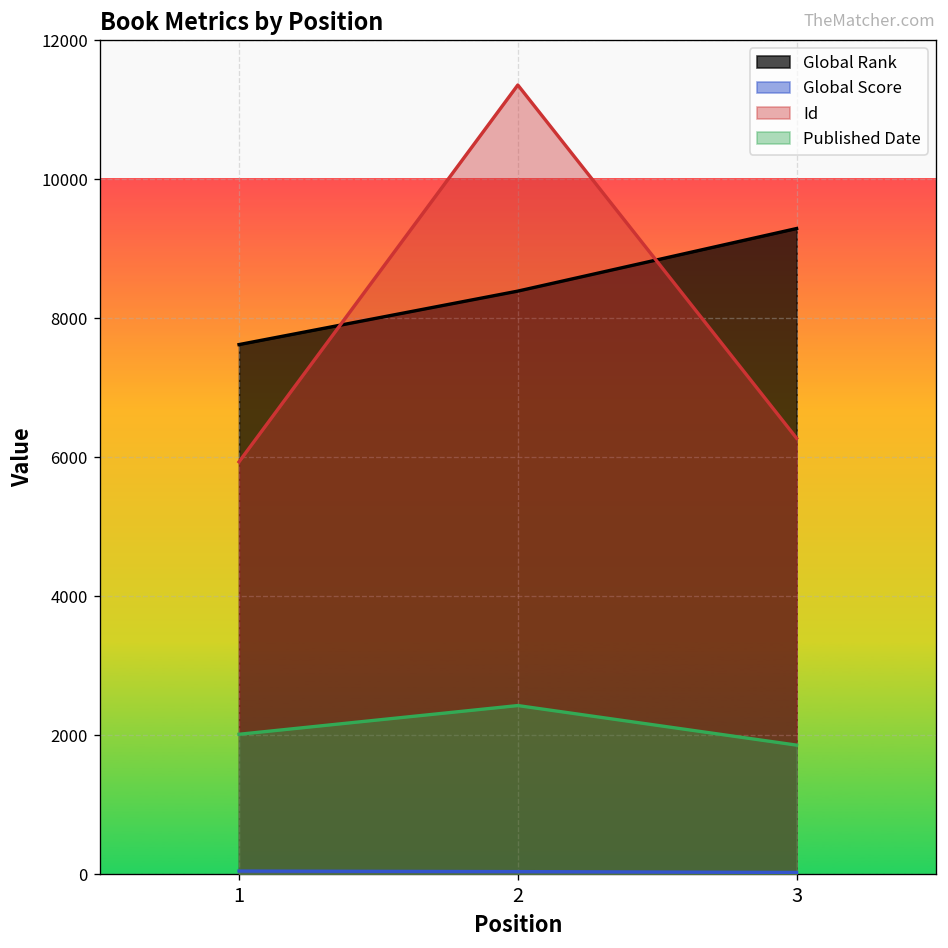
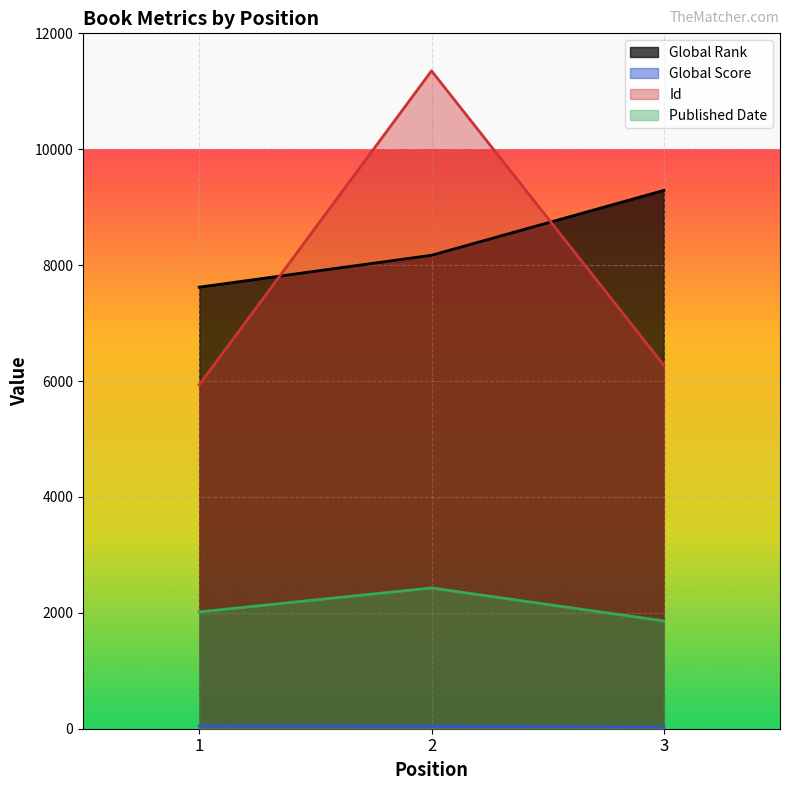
Global Rank, 2: 8400 -> 8200
